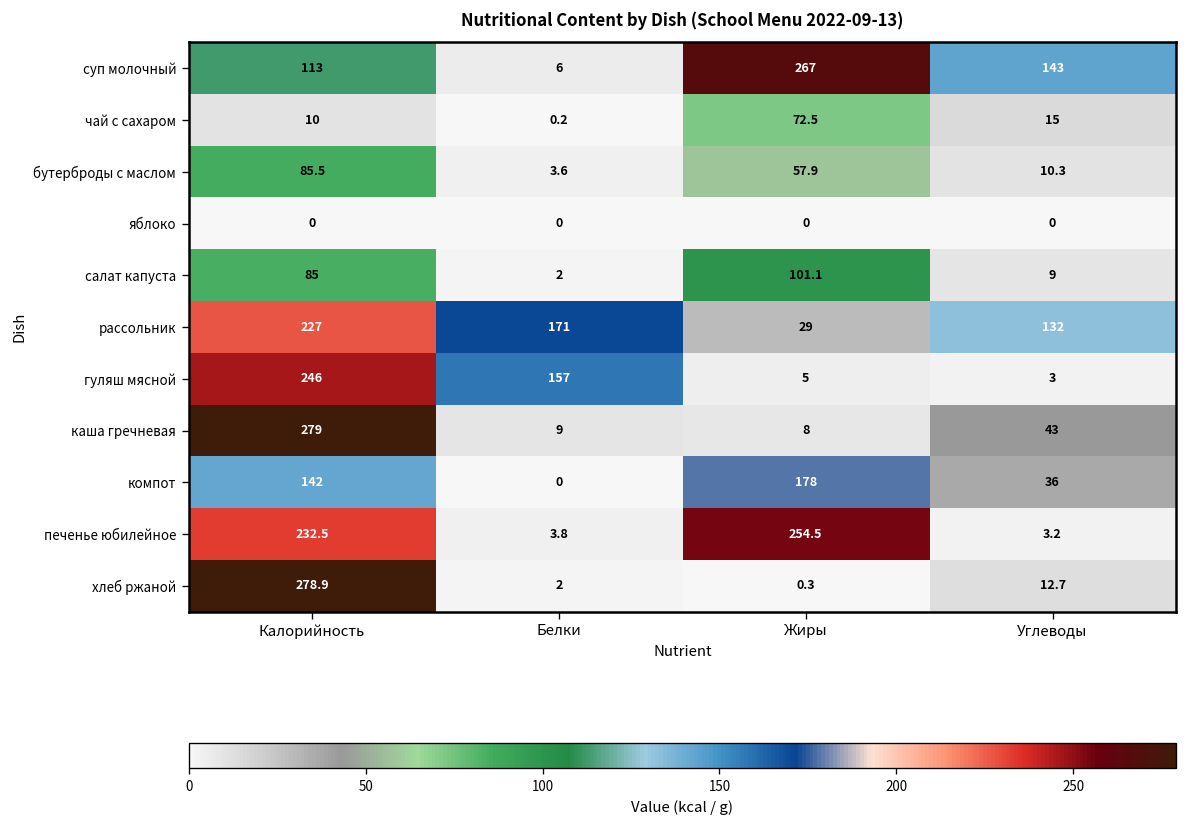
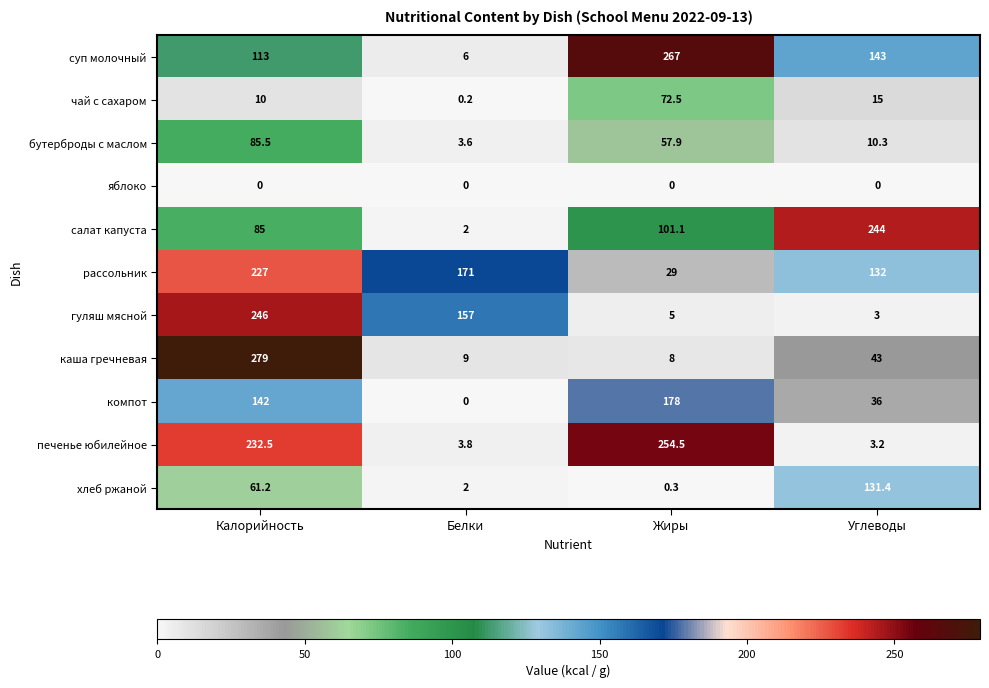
салат капуста, Углеводы: 9 -> 244
хлеб ржаной, Калорийность: 278.9 -> 61.2
хлеб ржаной, Углеводы: 12.7 -> 131.4
